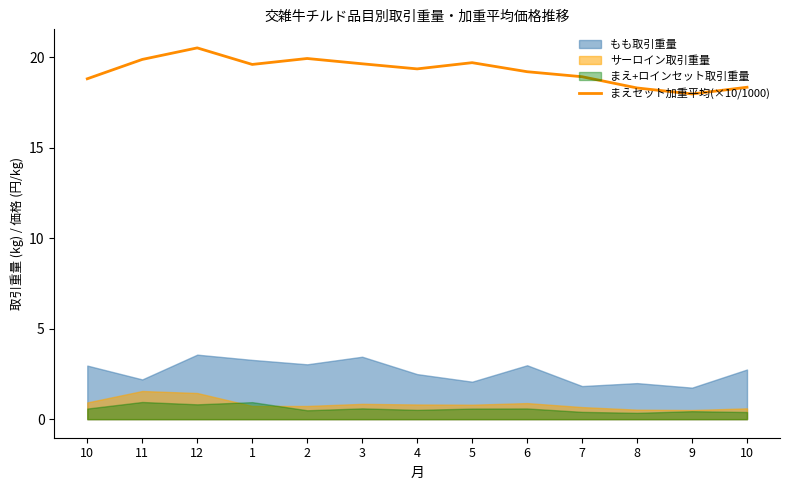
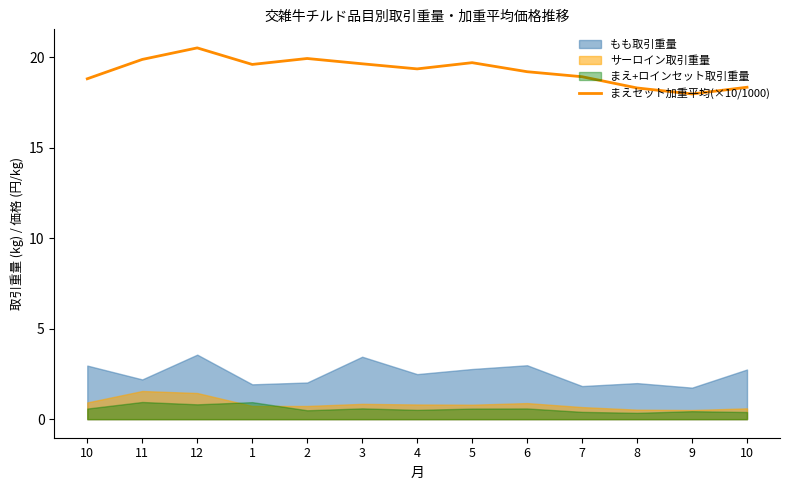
もも取引重量, 1: 3.3 -> 1.9
もも取引重量, 2: 3.0 -> 2.0
もも取引重量, 5: 2.1 -> 2.8
